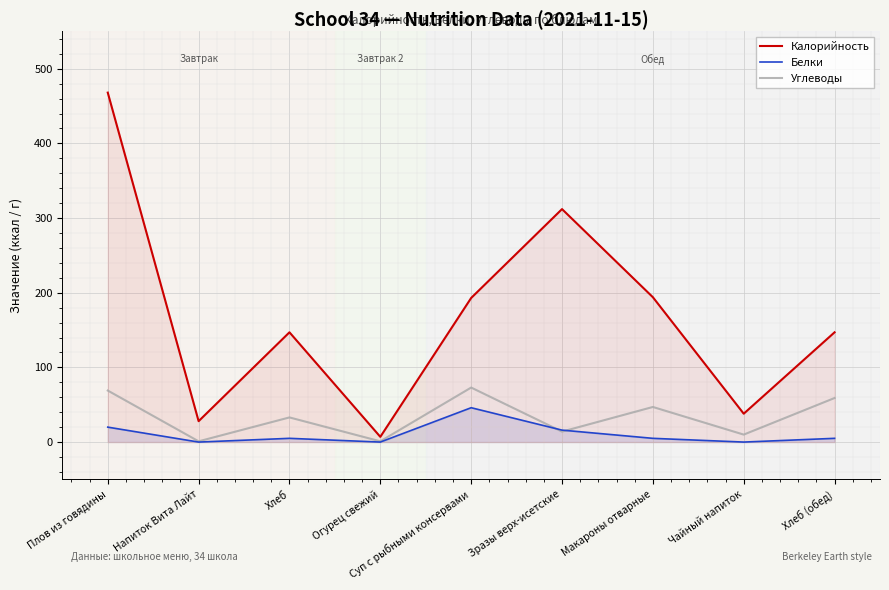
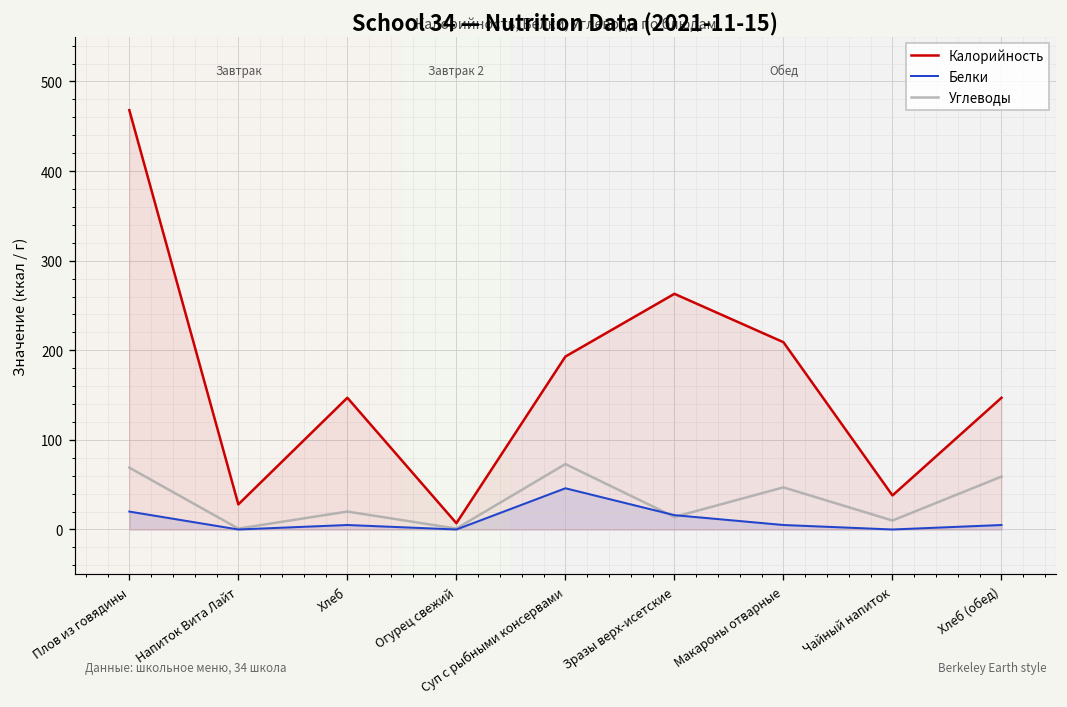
Углеводы, Хлеб: 30 -> 20
Калорийность, Зразы верх-исетские: 310 -> 260
Калорийность, Макароны отварные: 190 -> 210
